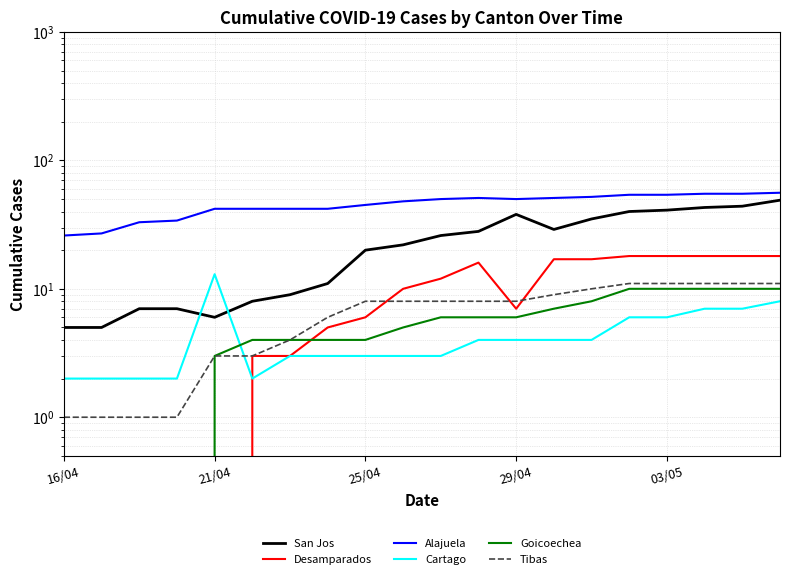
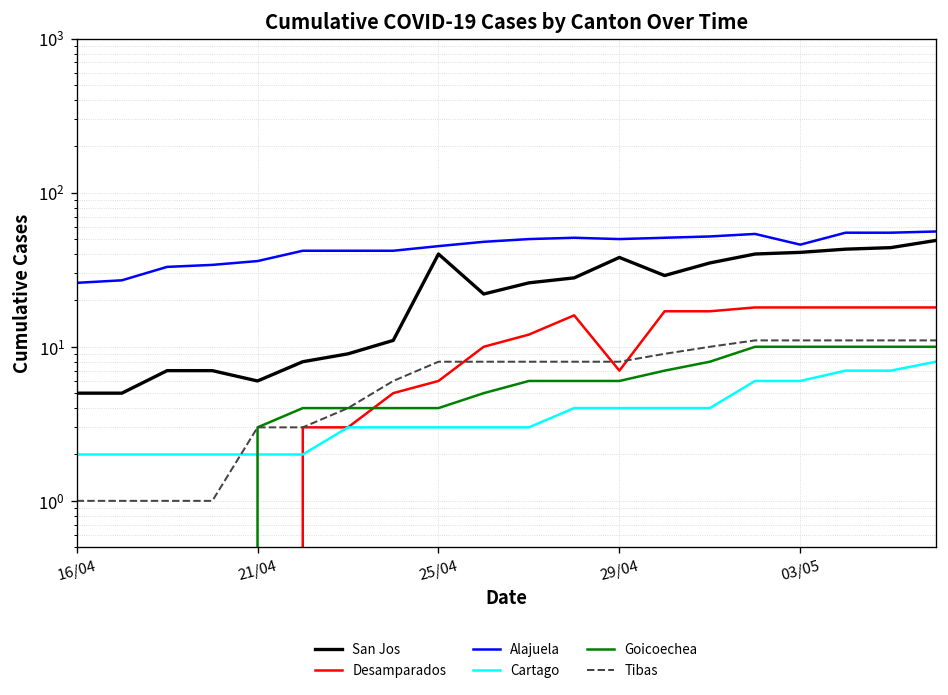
Alajuela, 21/04: 42 -> 36
Cartago, 21/04: 13 -> 2
San Jos, 25/04: 20 -> 40
Alajuela, 03/05: 54 -> 46
